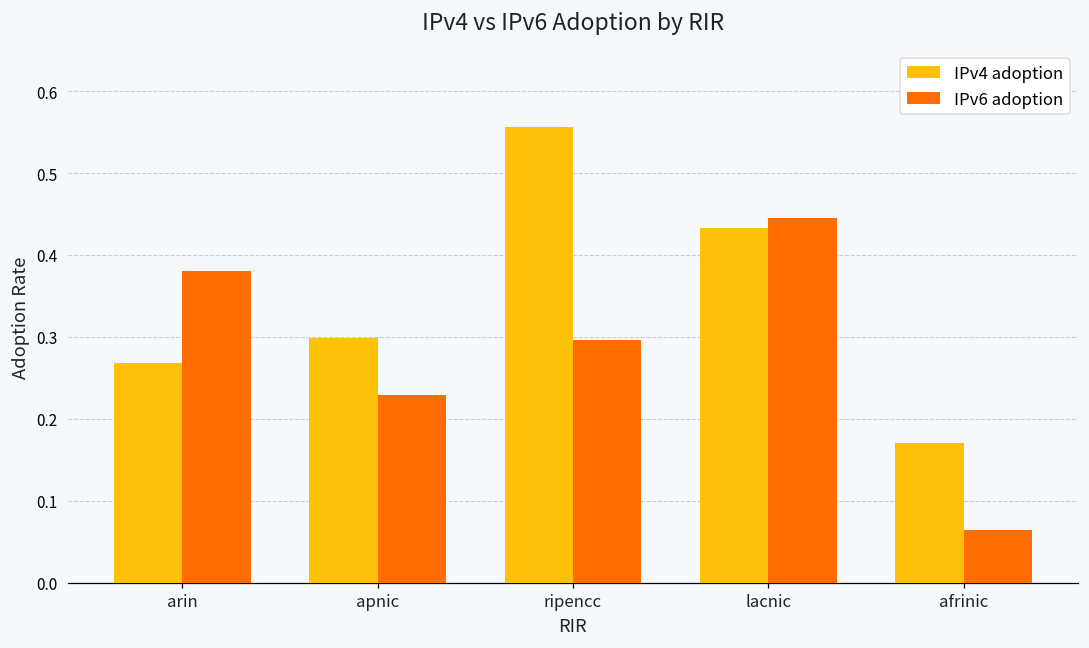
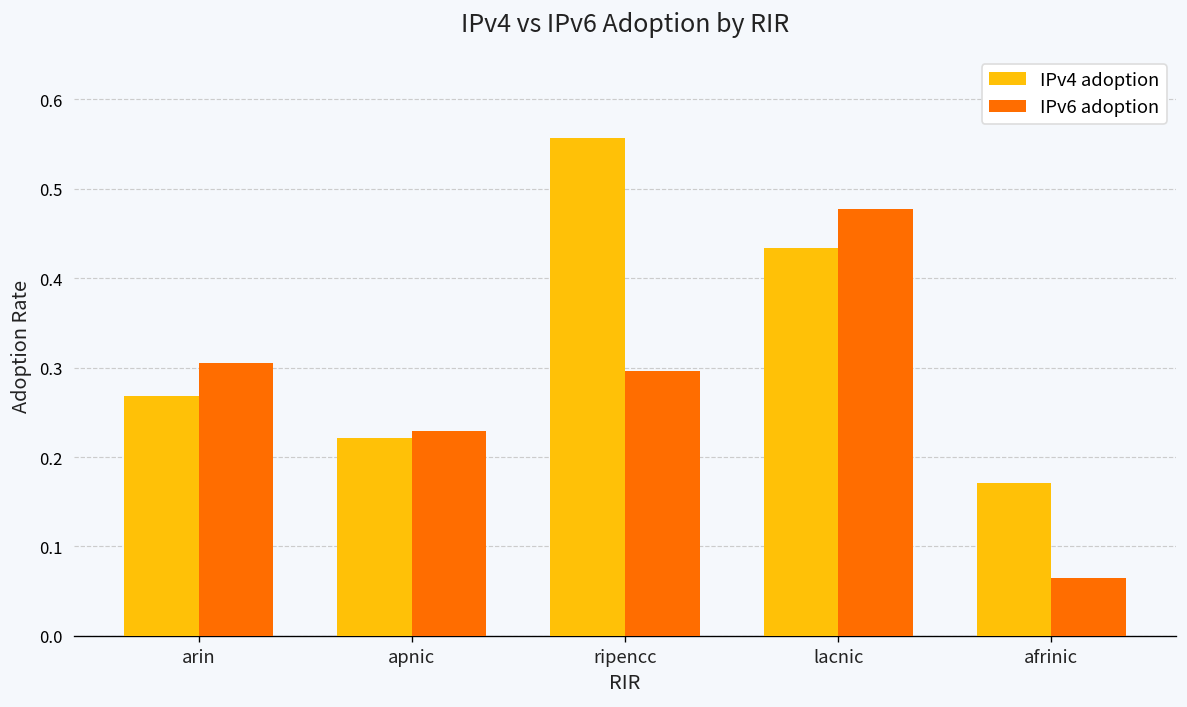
IPv6 adoption, arin: 0.38 -> 0.30
IPv4 adoption, apnic: 0.30 -> 0.22
IPv6 adoption, lacnic: 0.45 -> 0.48
